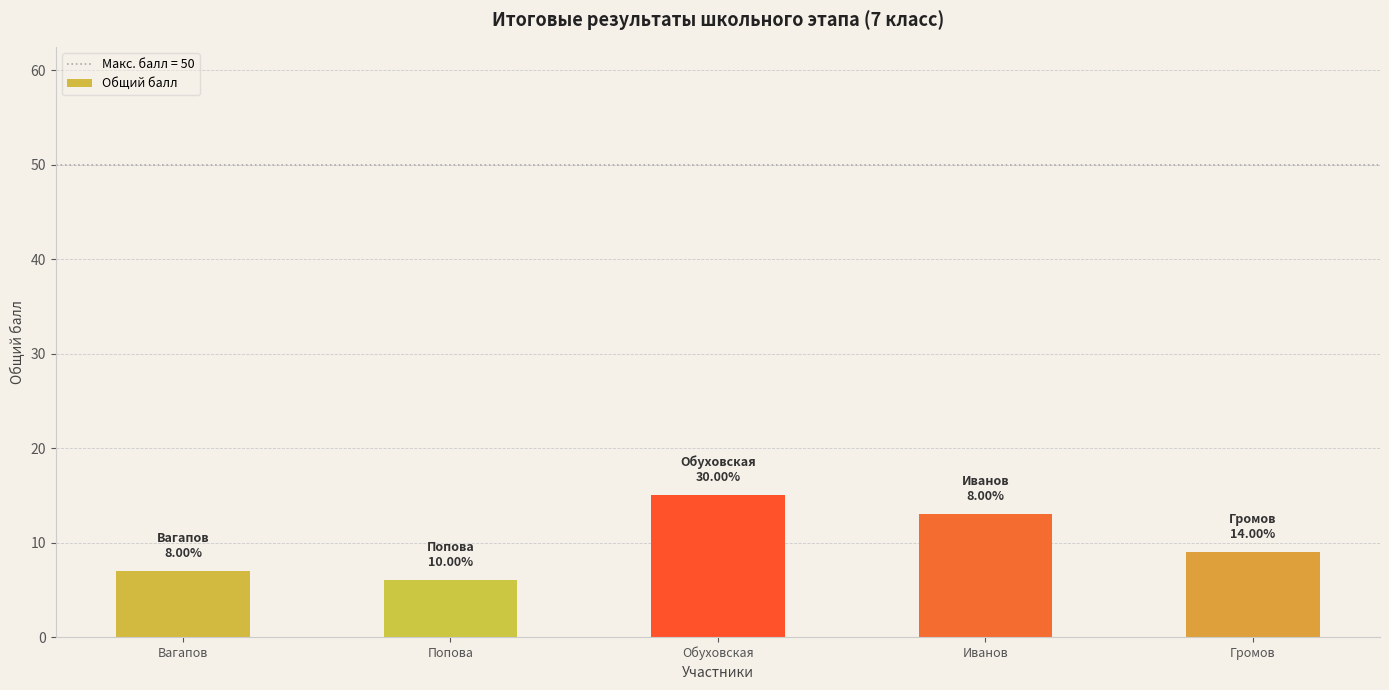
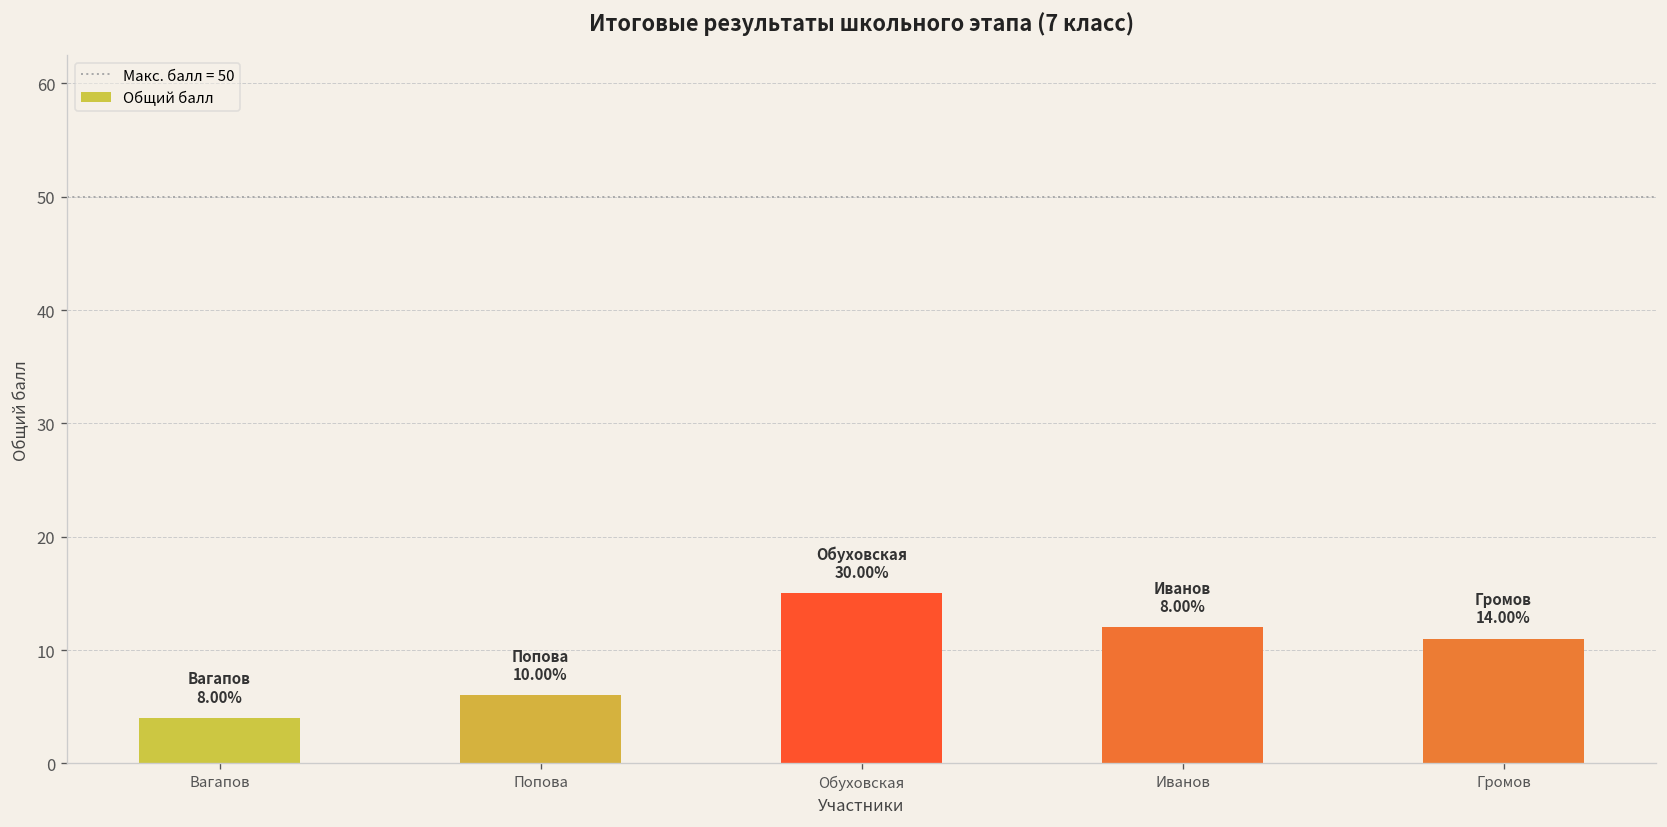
Вагапов: 7 -> 4
Иванов: 13 -> 12
Громов: 9 -> 11
